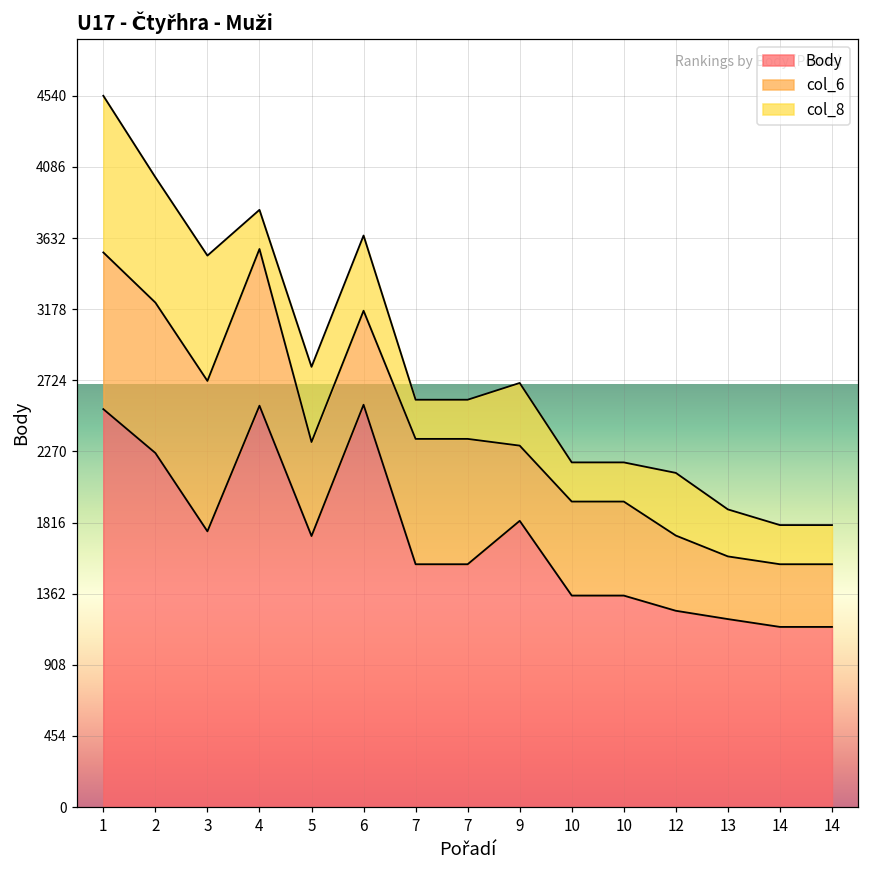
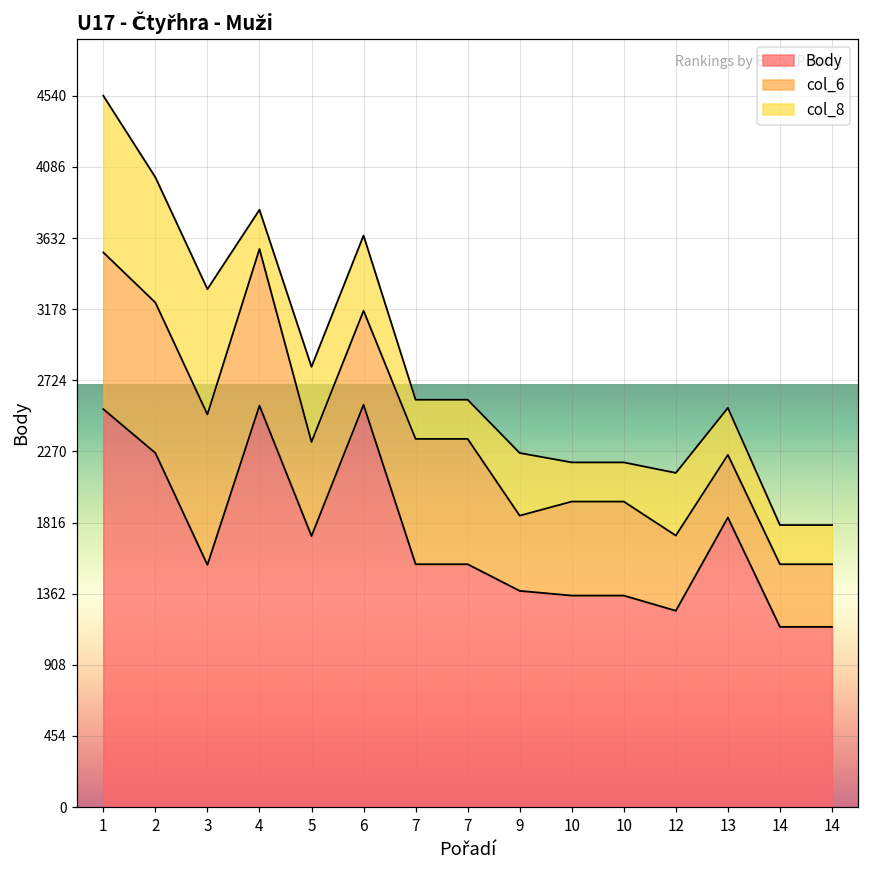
Body, 3: 1760 -> 1550
Body, 9: 1830 -> 1380
Body, 13: 1200 -> 1850
